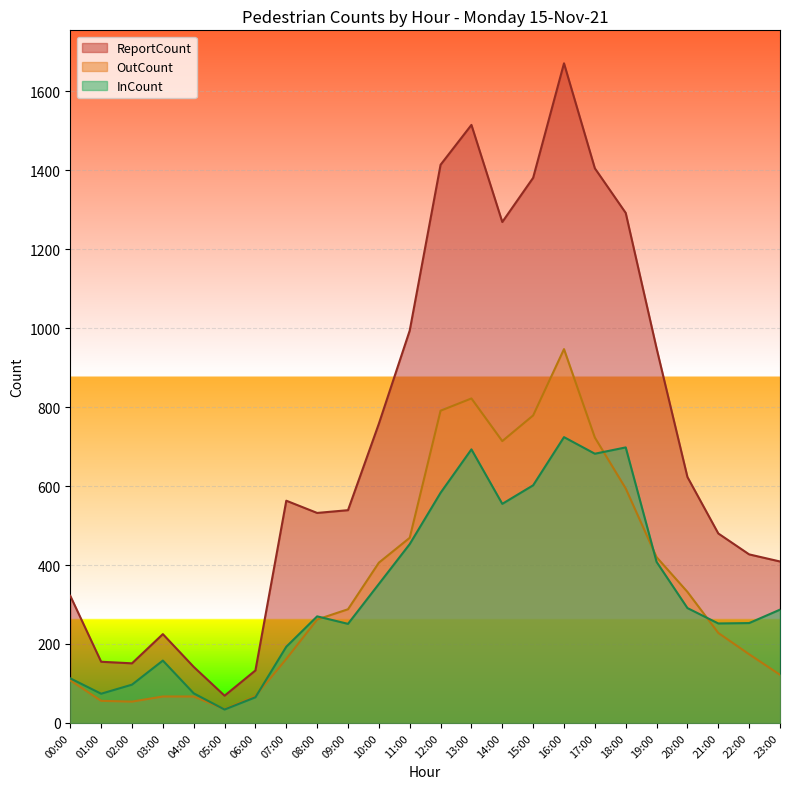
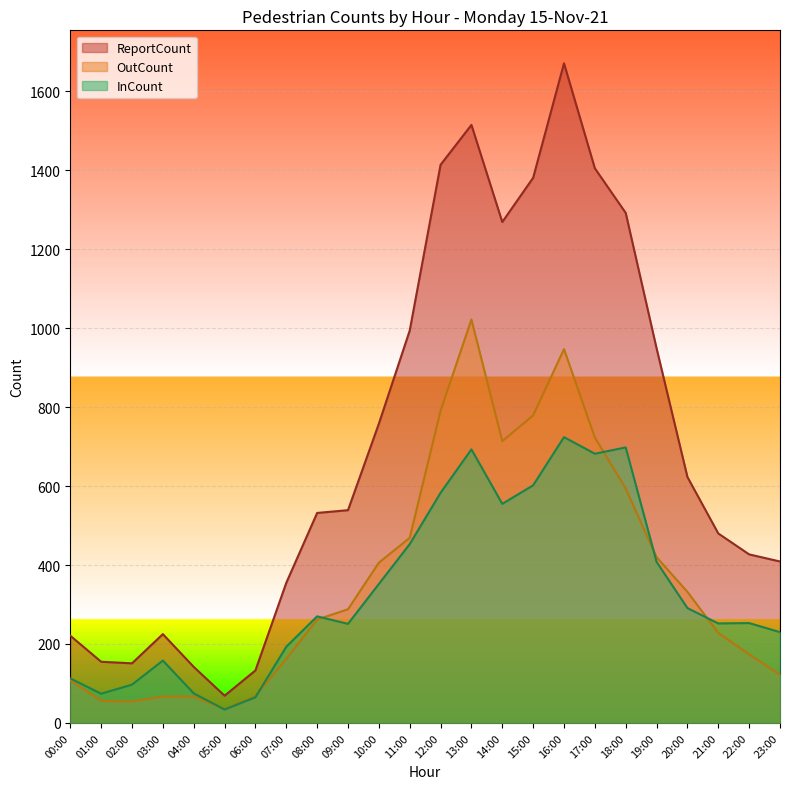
ReportCount, 00:00: 320 -> 220
ReportCount, 07:00: 560 -> 360
OutCount, 13:00: 820 -> 1020
InCount, 23:00: 290 -> 230
